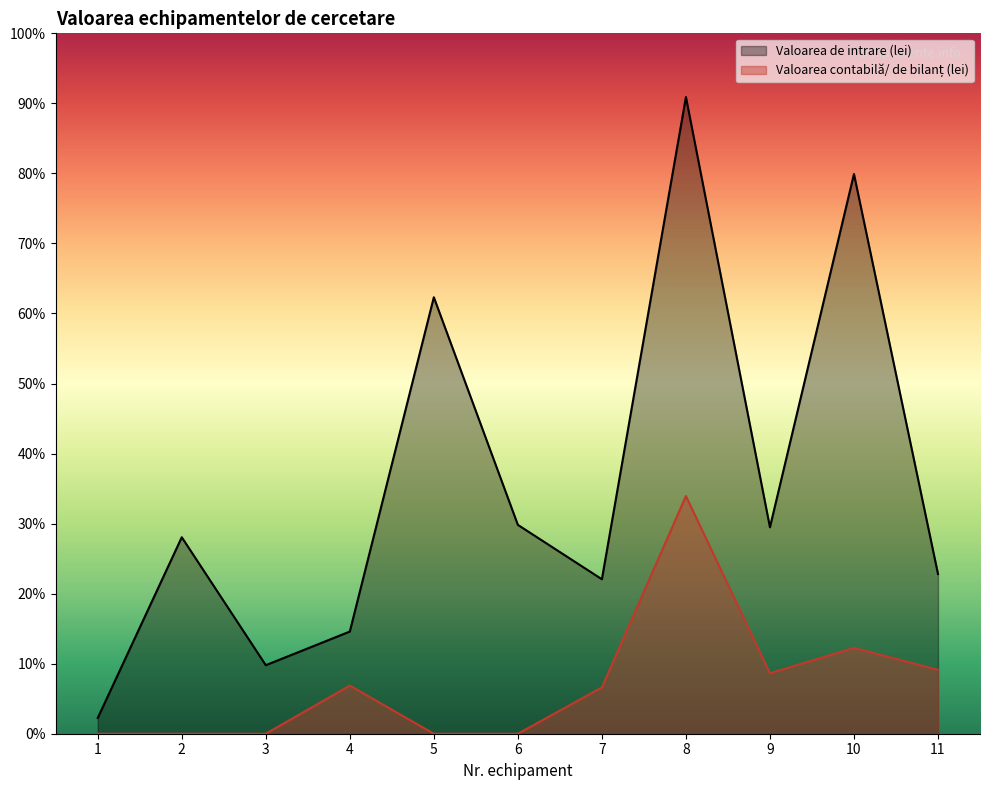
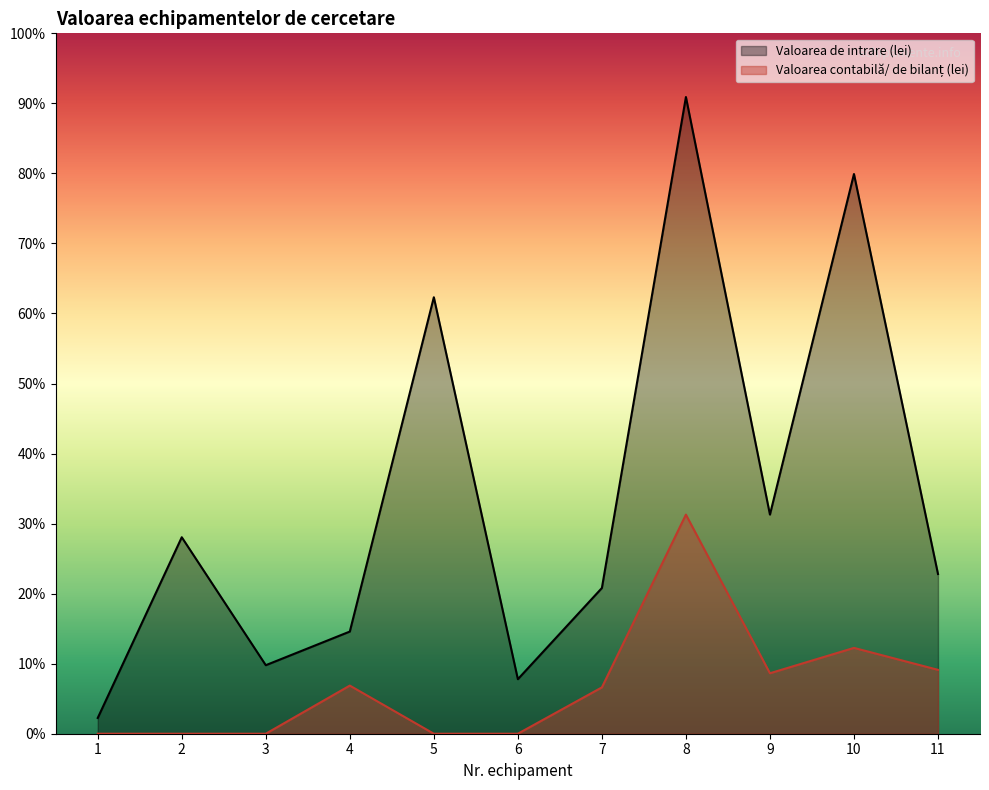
Valoarea de intrare (lei), 6: 30% -> 8%
Valoarea de intrare (lei), 7: 22% -> 21%
Valoarea contabilă/ de bilanț (lei), 8: 34% -> 31%
Valoarea de intrare (lei), 9: 29% -> 31%
